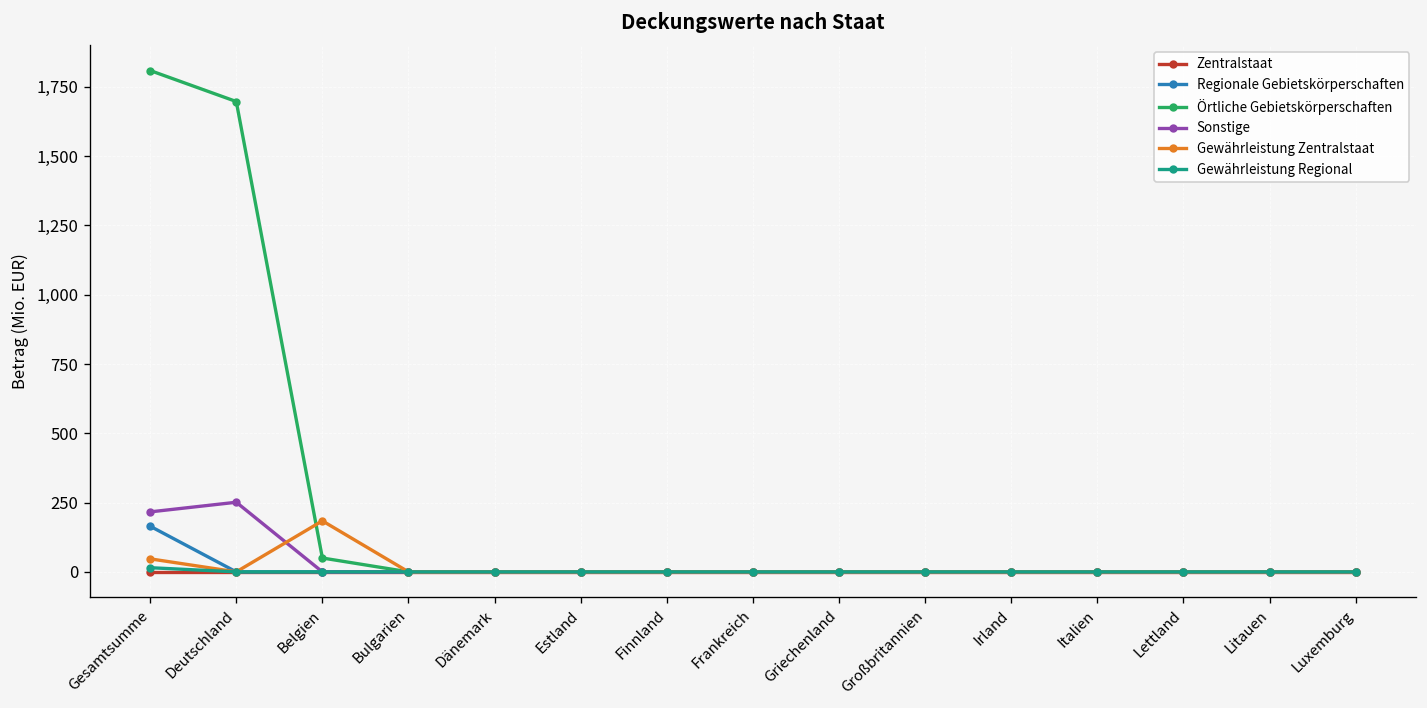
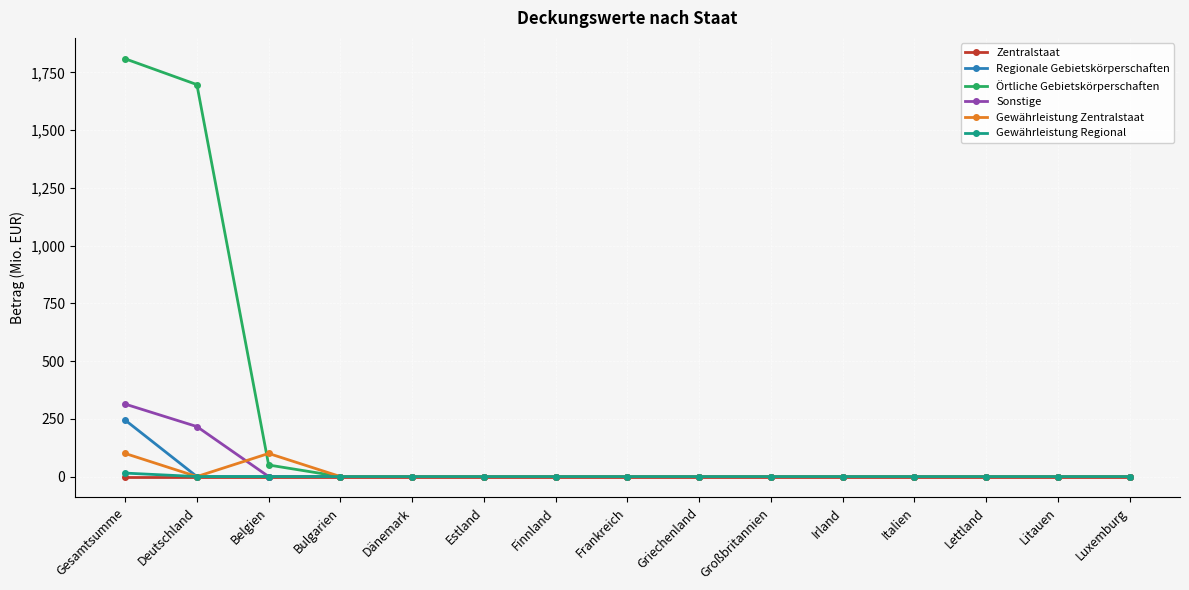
Regionale Gebietskörperschaften, Gesamtsumme: 160 -> 240
Sonstige, Gesamtsumme: 220 -> 310
Gewährleistung Zentralstaat, Gesamtsumme: 50 -> 100
Sonstige, Deutschland: 250 -> 220
Gewährleistung Zentralstaat, Belgien: 180 -> 100
